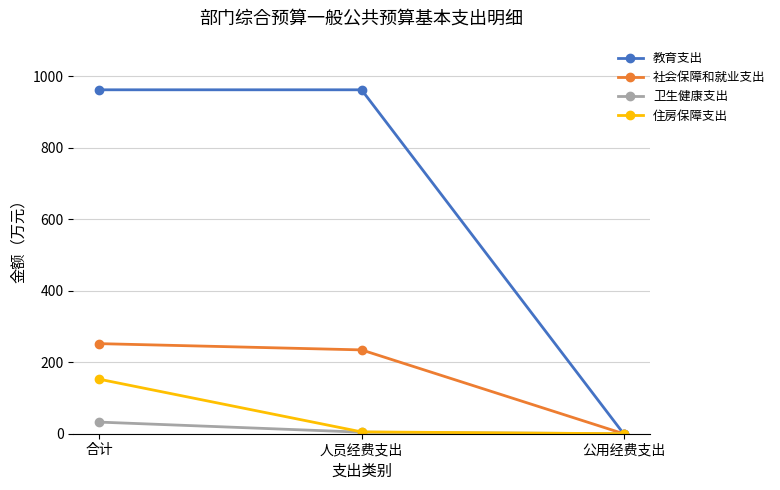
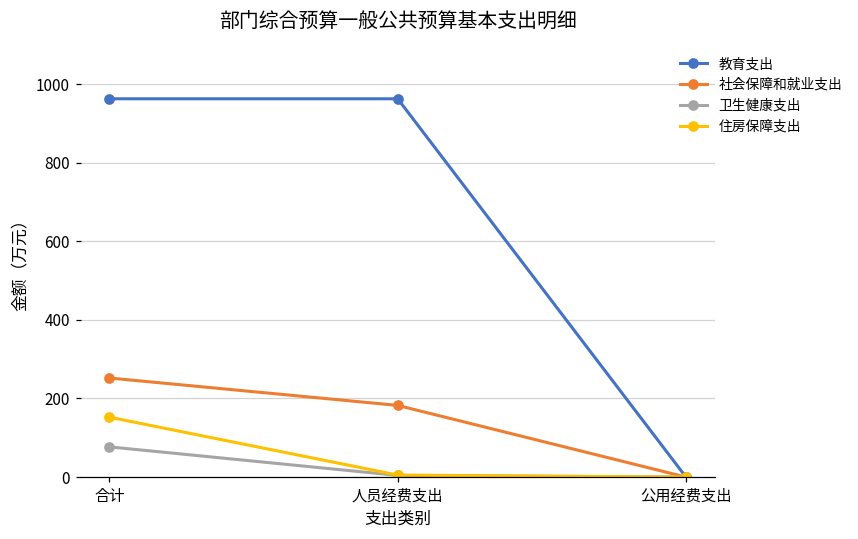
卫生健康支出, 合计: 30 -> 80
社会保障和就业支出, 人员经费支出: 230 -> 180
